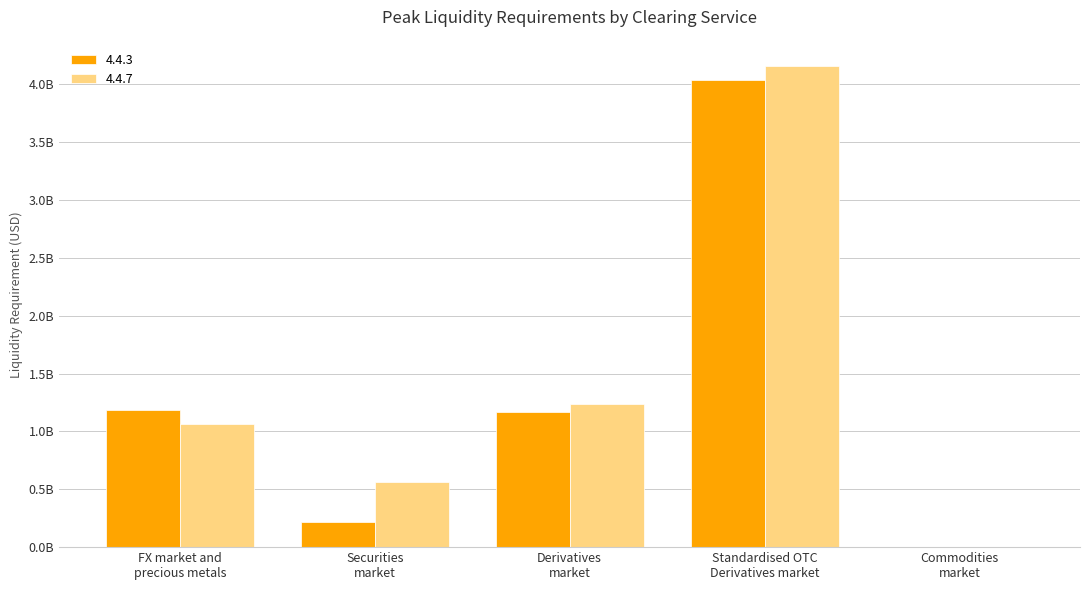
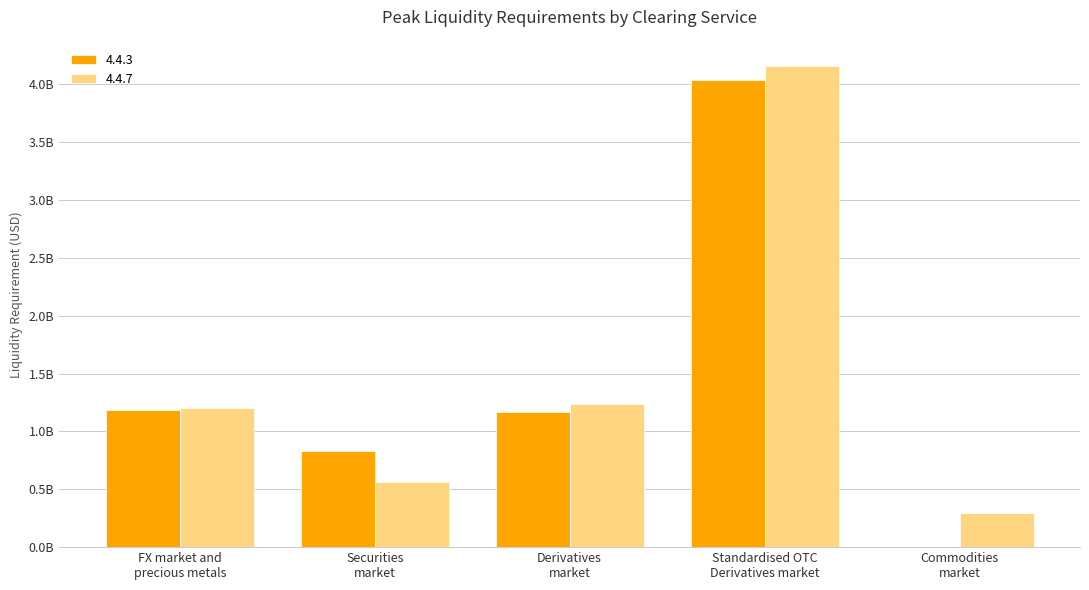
4.4.7, FX market and precious metals: 1070000000 -> 1200000000
4.4.3, Securities market: 220000000 -> 830000000
4.4.7, Commodities market: 0 -> 300000000
